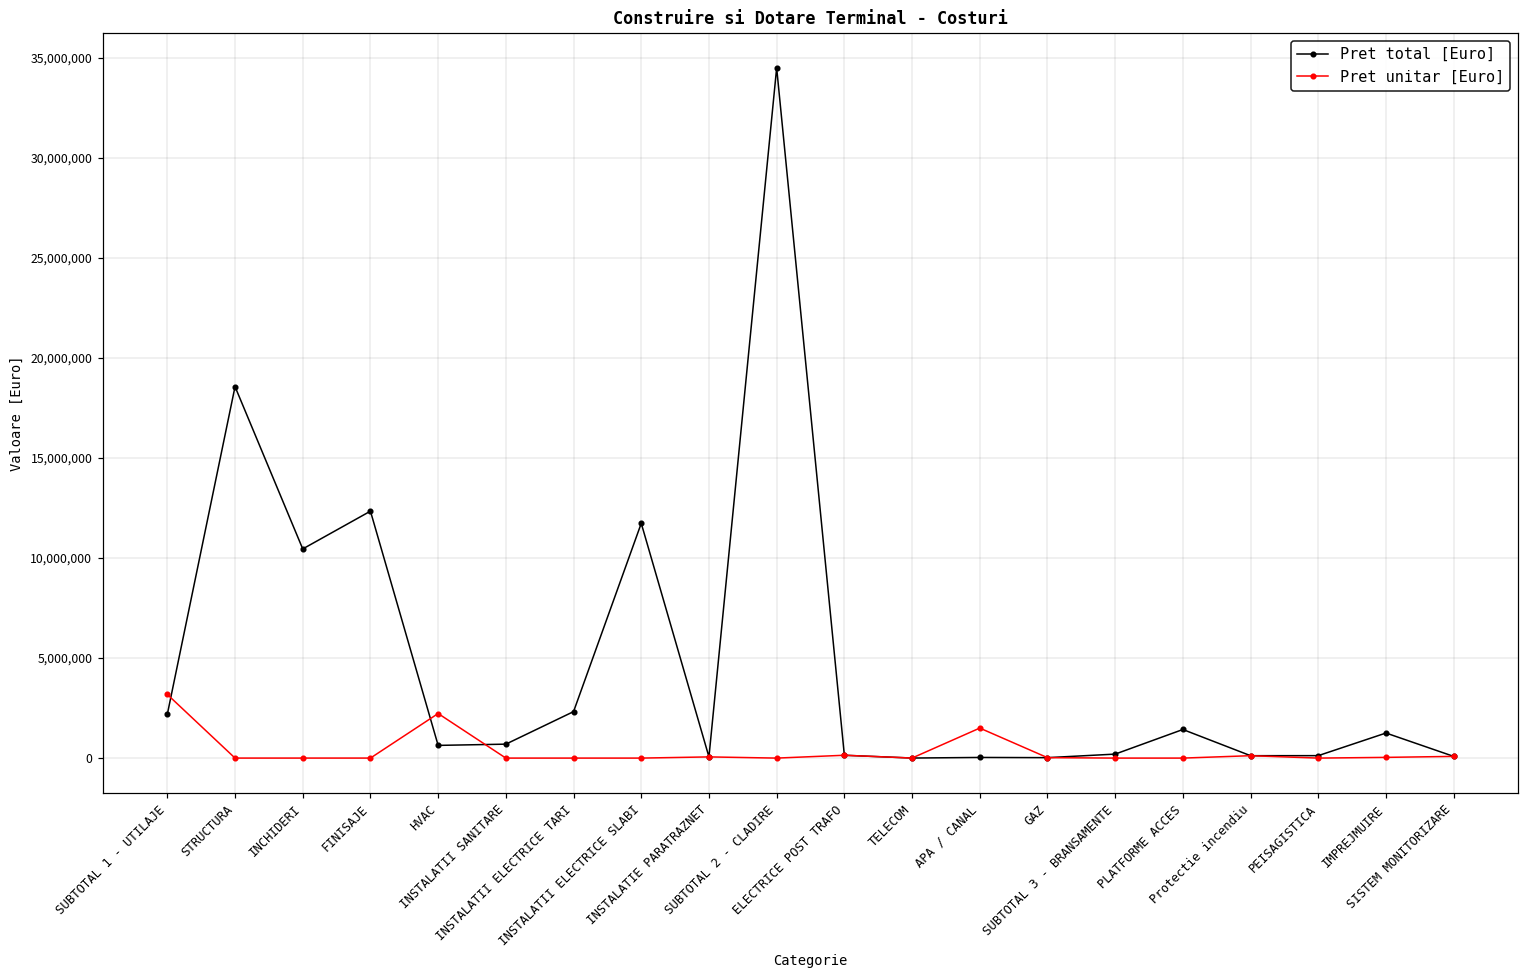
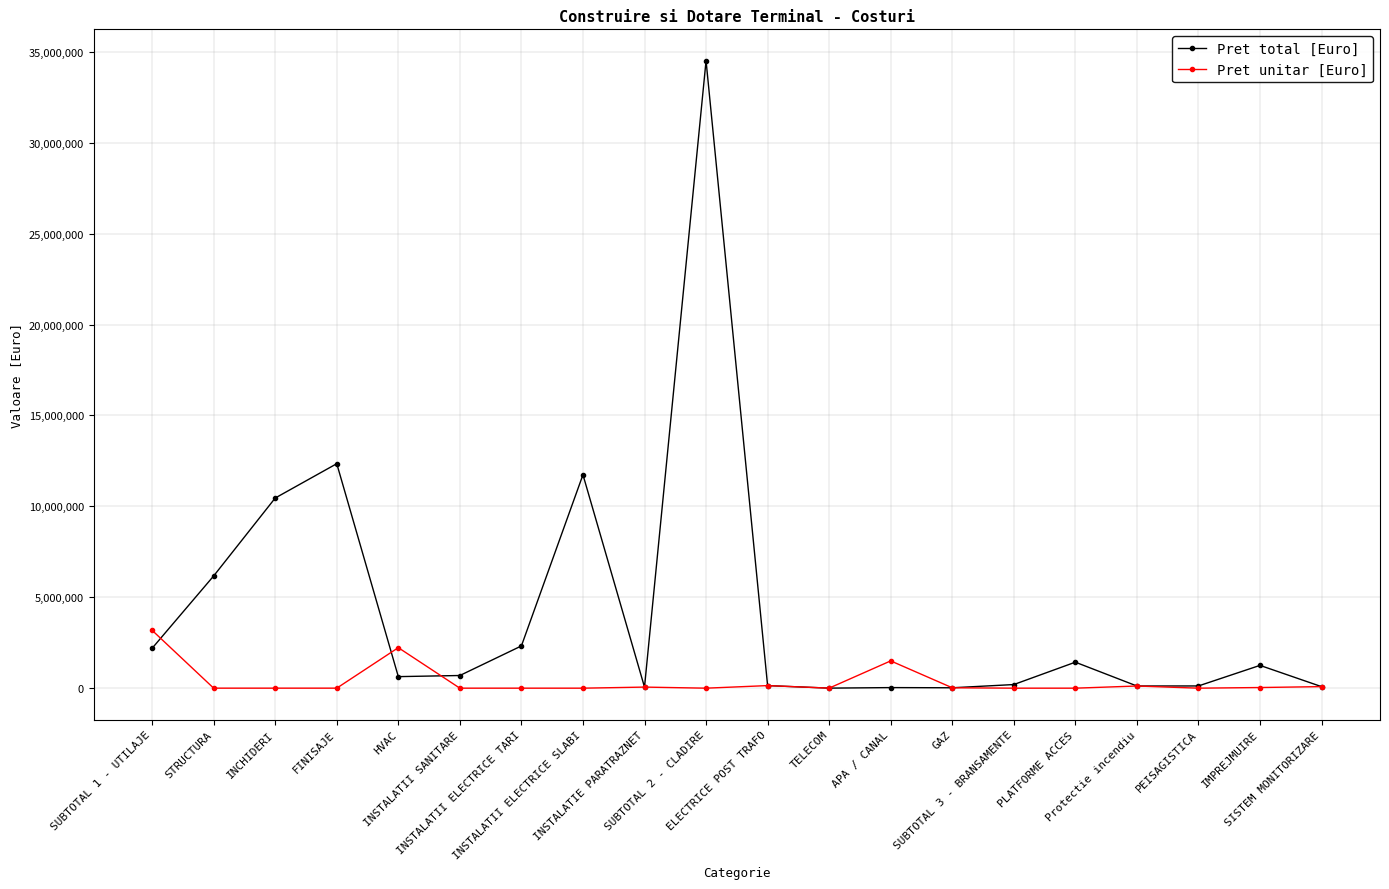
Pret total [Euro], STRUCTURA: 18,600,000 -> 6,200,000
